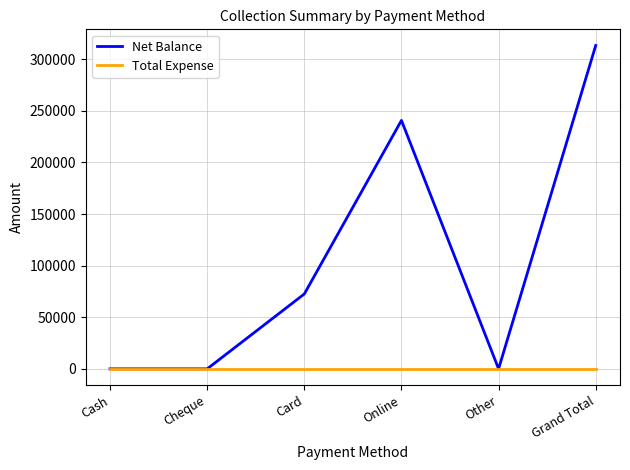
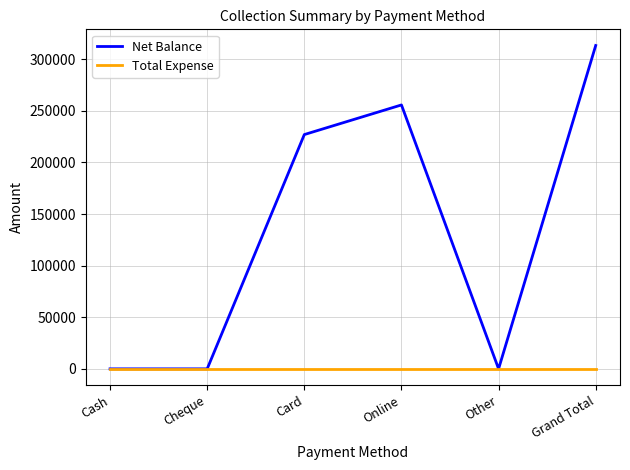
Net Balance, Card: 73000 -> 227000
Net Balance, Online: 241000 -> 256000
